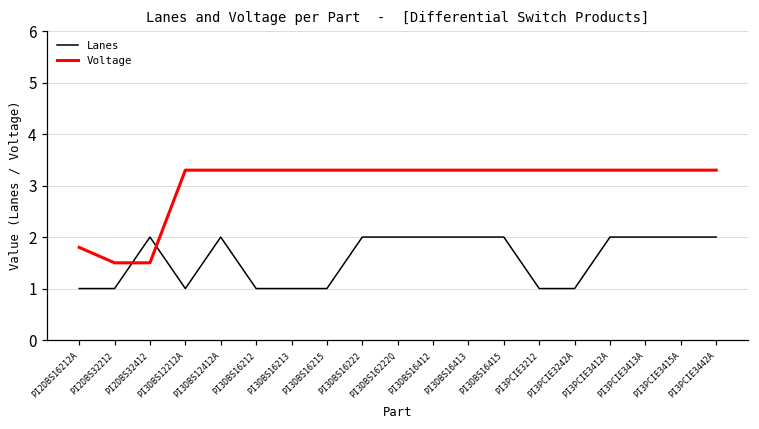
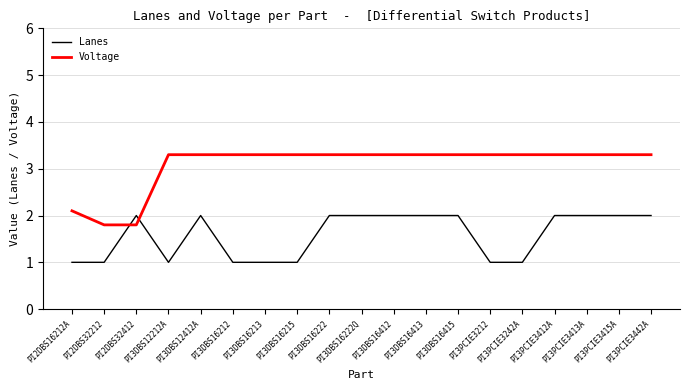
Voltage, PI2DBS16212A: 1.8 -> 2.1
Voltage, PI2DBS32212: 1.5 -> 1.8
Voltage, PI2DBS32412: 1.5 -> 1.8
